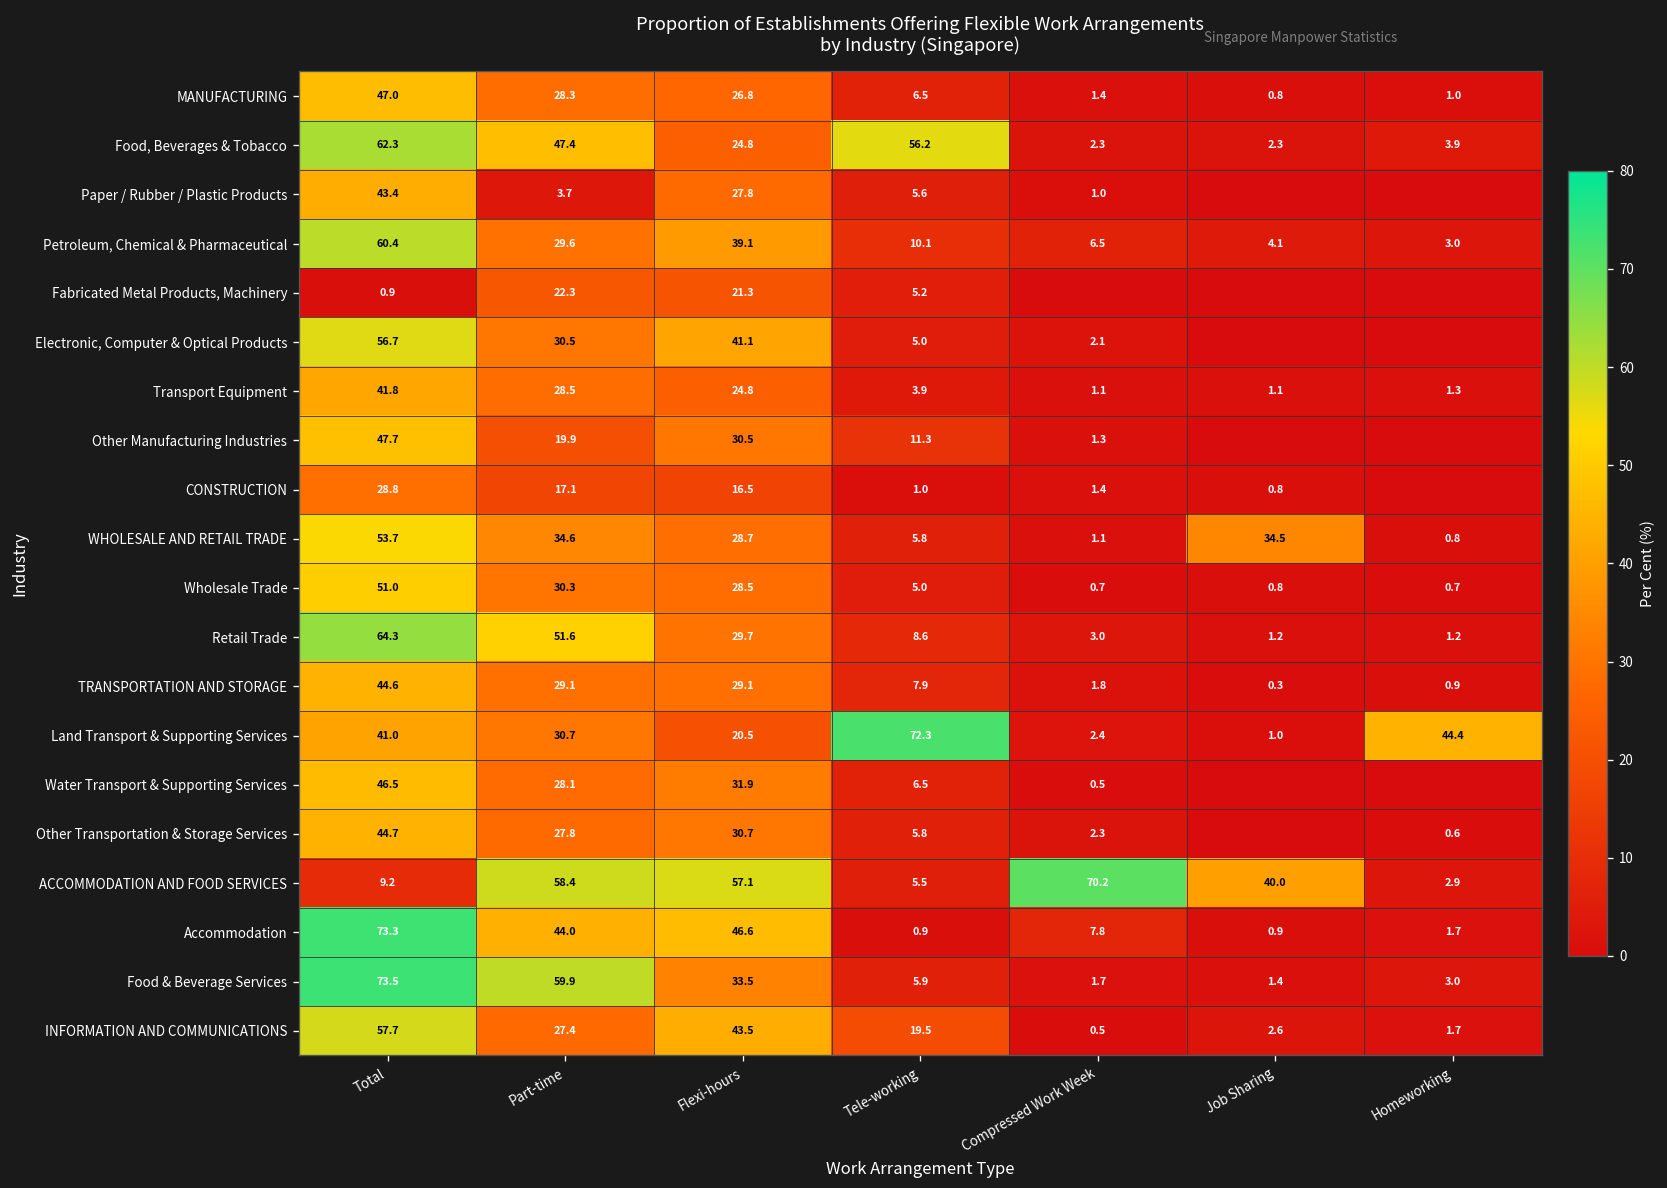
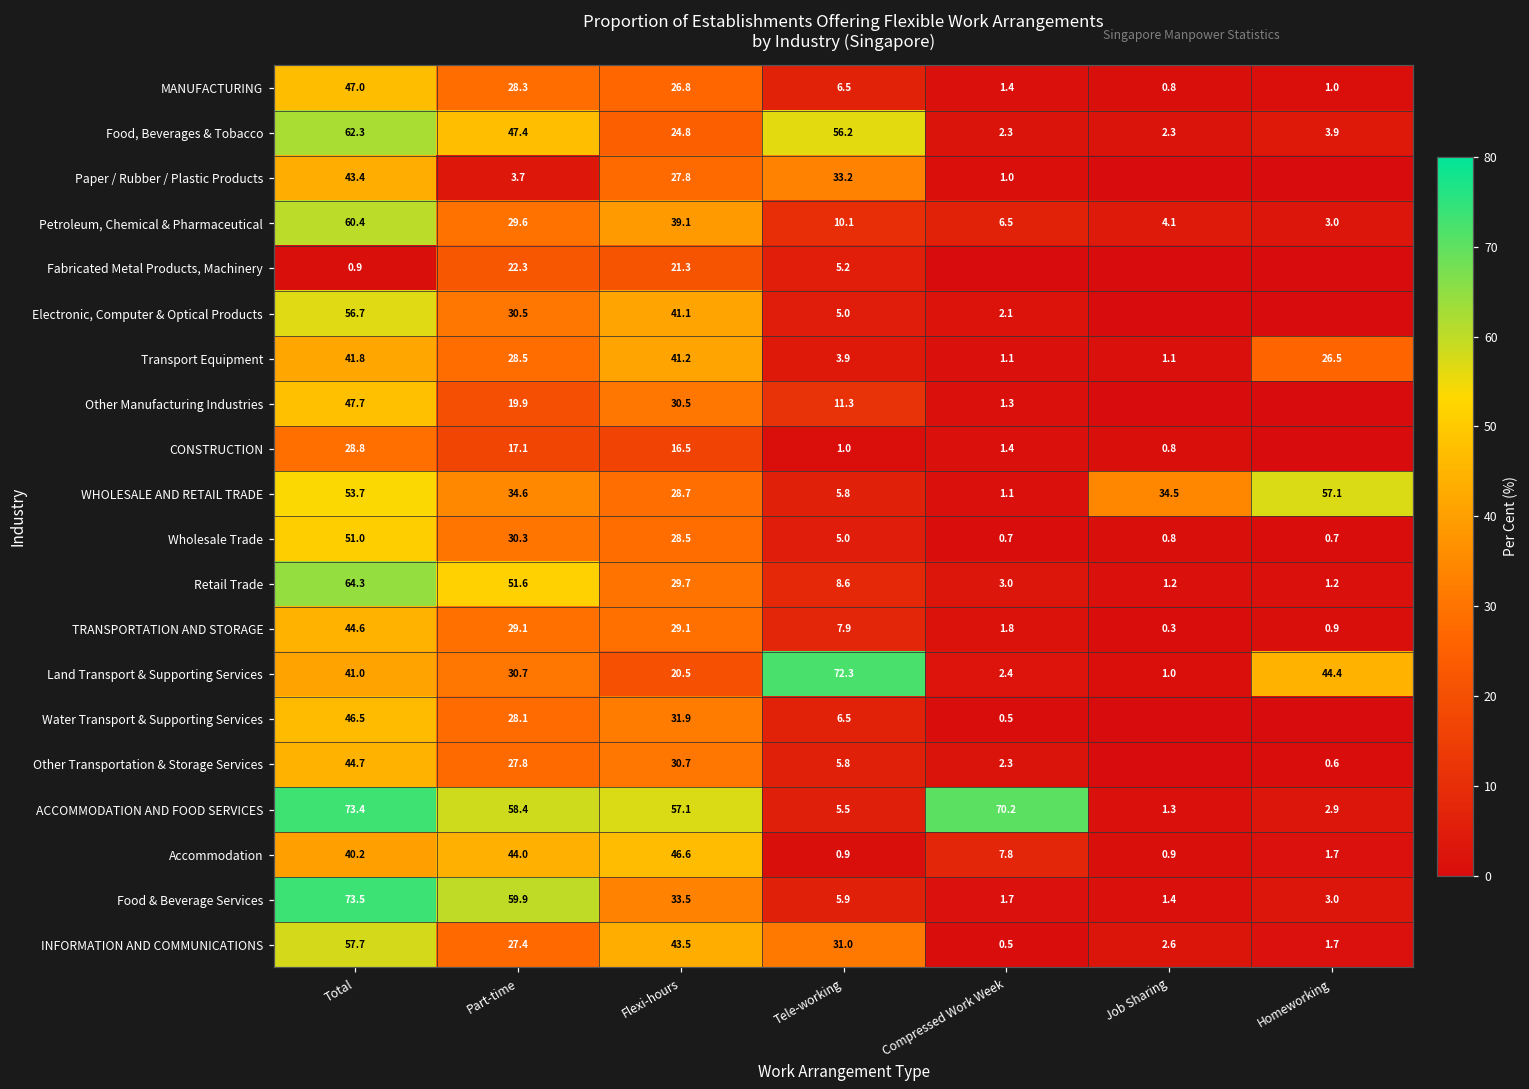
Paper / Rubber / Plastic Products, Tele-working: 5.6 -> 33.2
Transport Equipment, Flexi-hours: 24.8 -> 41.2
Transport Equipment, Homeworking: 1.3 -> 26.5
WHOLESALE AND RETAIL TRADE, Homeworking: 0.8 -> 57.1
ACCOMMODATION AND FOOD SERVICES, Total: 9.2 -> 73.4
ACCOMMODATION AND FOOD SERVICES, Job Sharing: 40.0 -> 1.3
Accommodation, Total: 73.3 -> 40.2
INFORMATION AND COMMUNICATIONS, Tele-working: 19.5 -> 31.0
